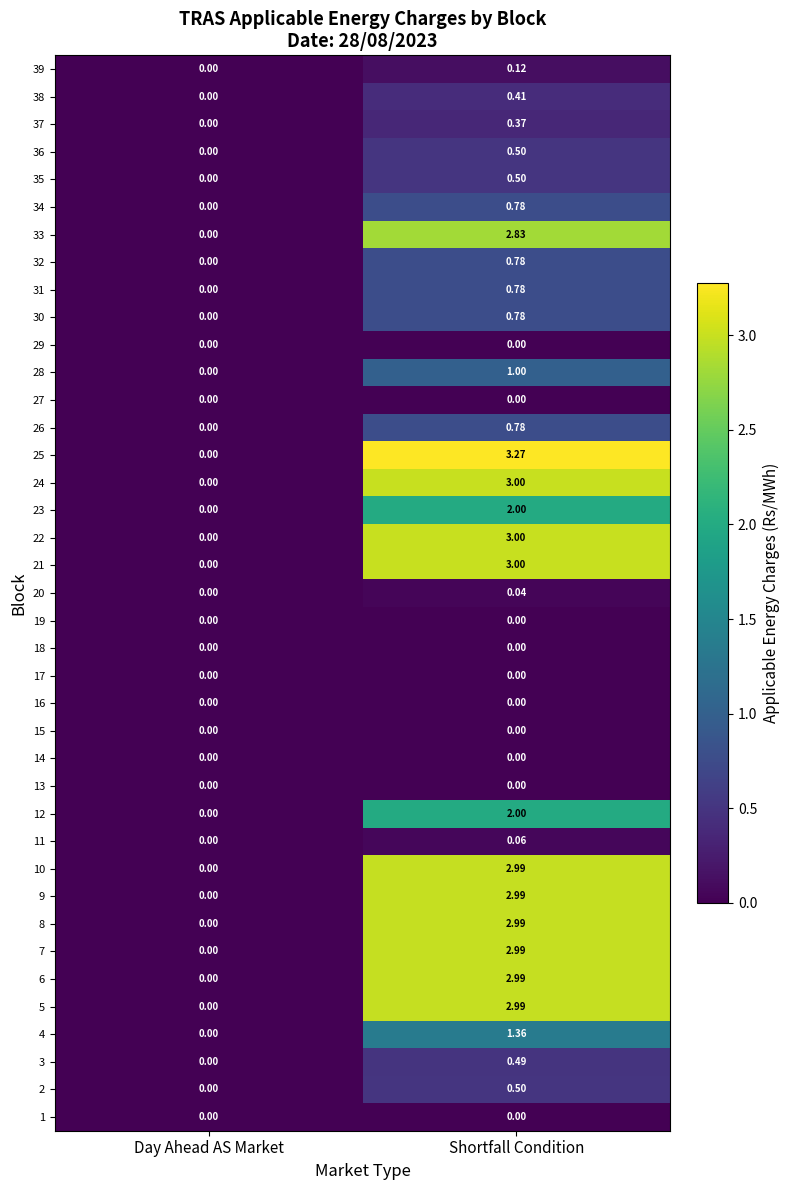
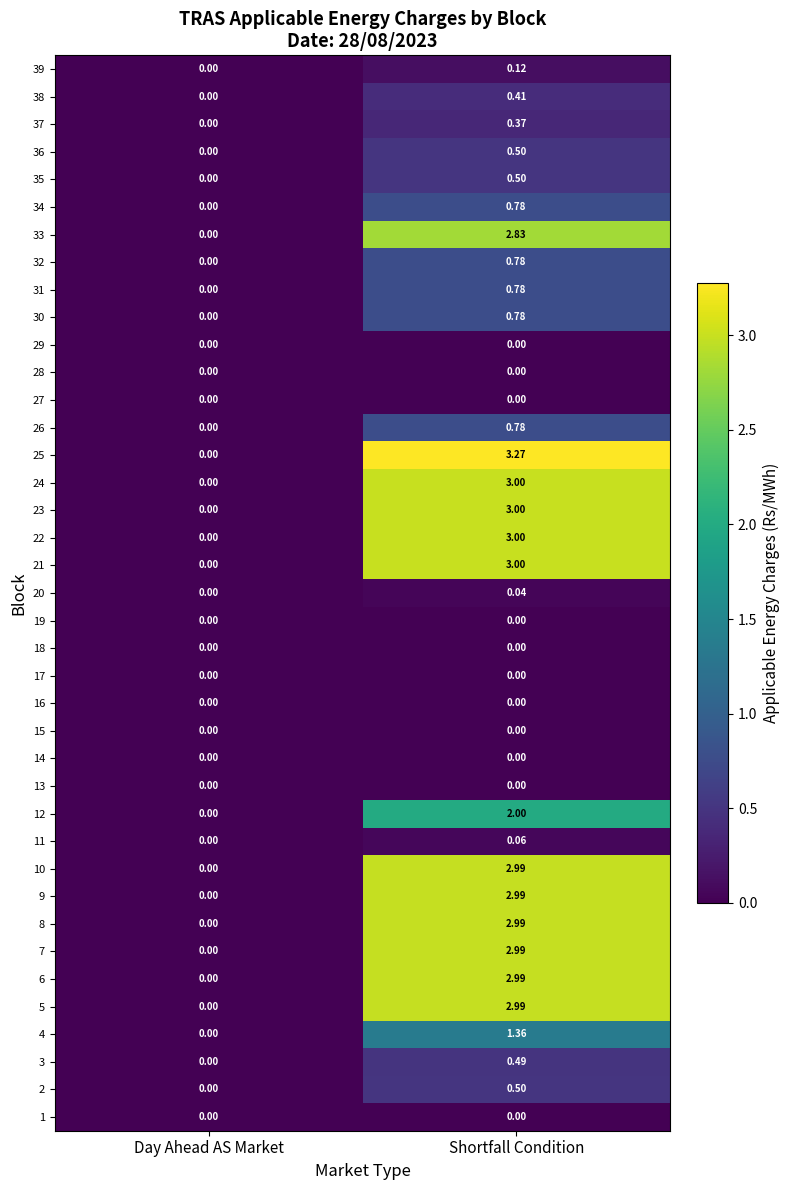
28, Shortfall Condition: 1.00 -> 0.00
23, Shortfall Condition: 2.00 -> 3.00
